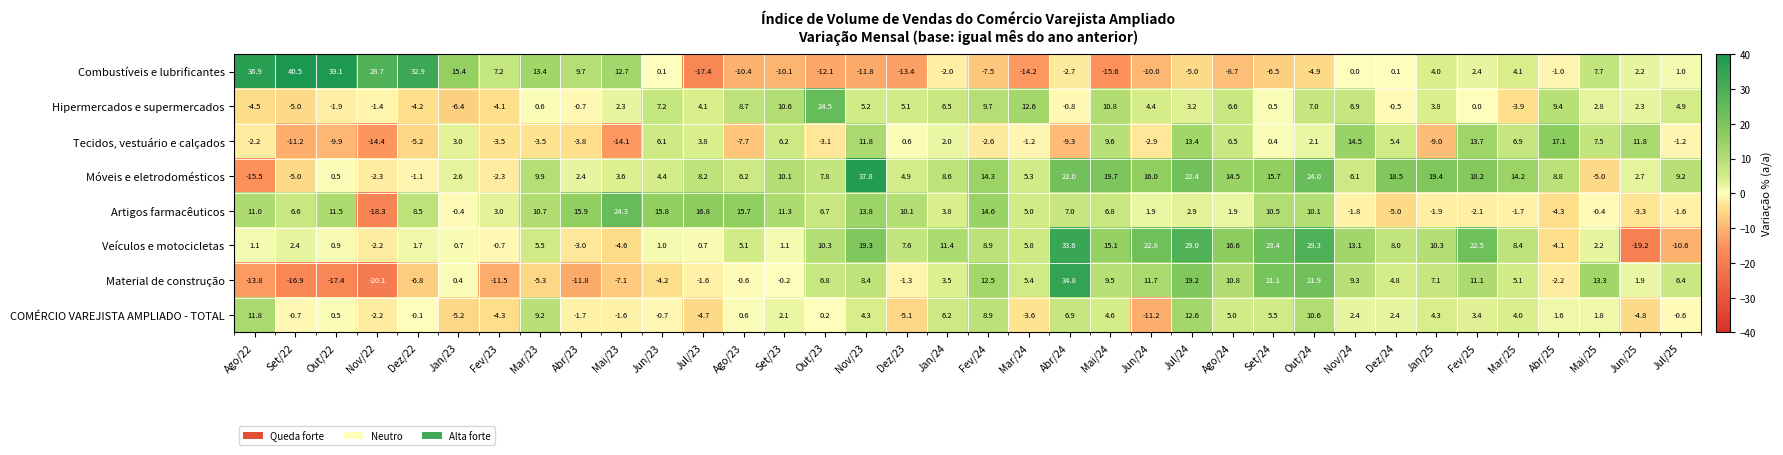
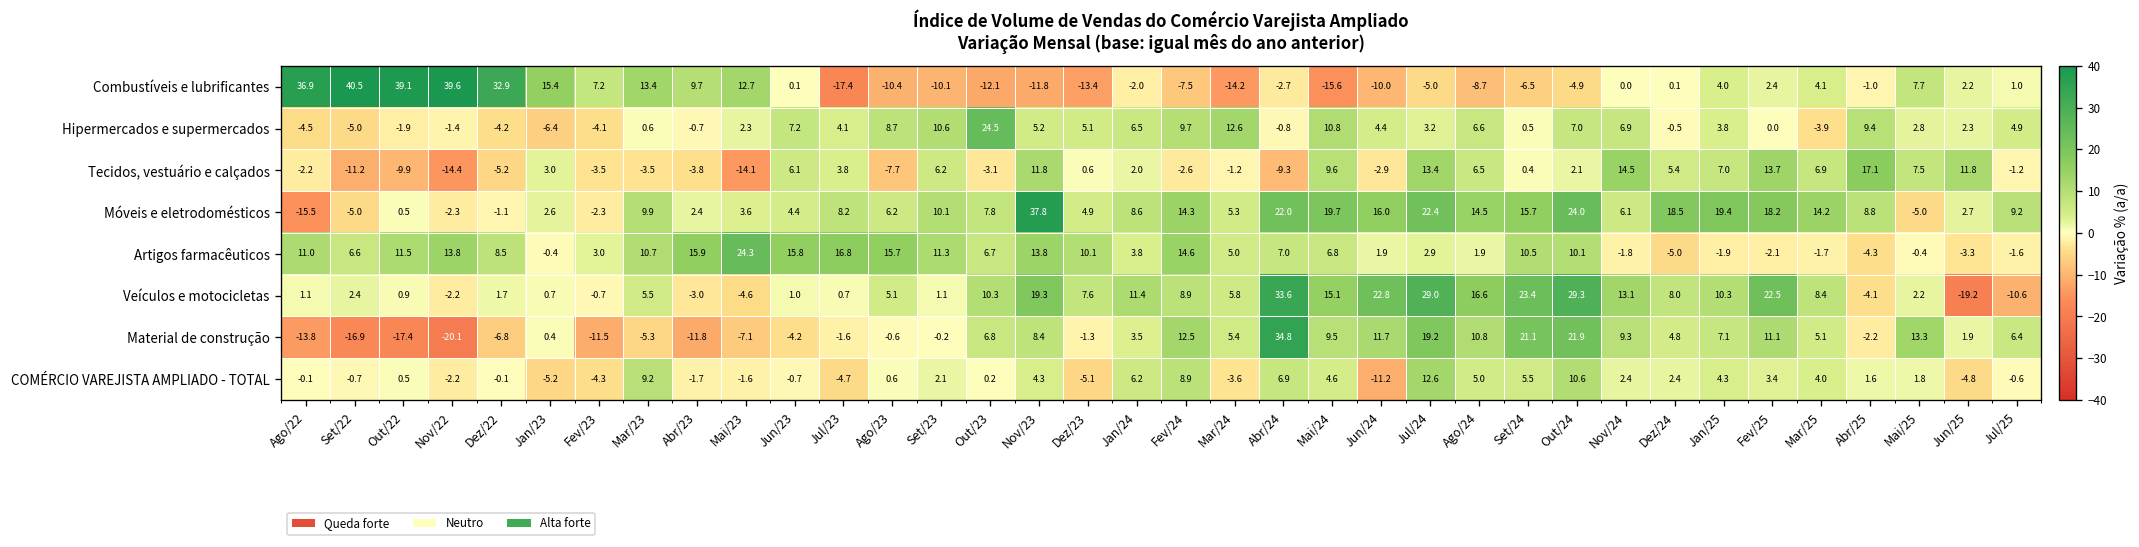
Combustíveis e lubrificantes, Nov/22: 28.7 -> 39.6
Tecidos, vestuário e calçados, Jan/25: -9.0 -> 7.0
Artigos farmacêuticos, Nov/22: -18.3 -> 13.8
COMÉRCIO VAREJISTA AMPLIADO - TOTAL, Ago/22: 11.8 -> -0.1
